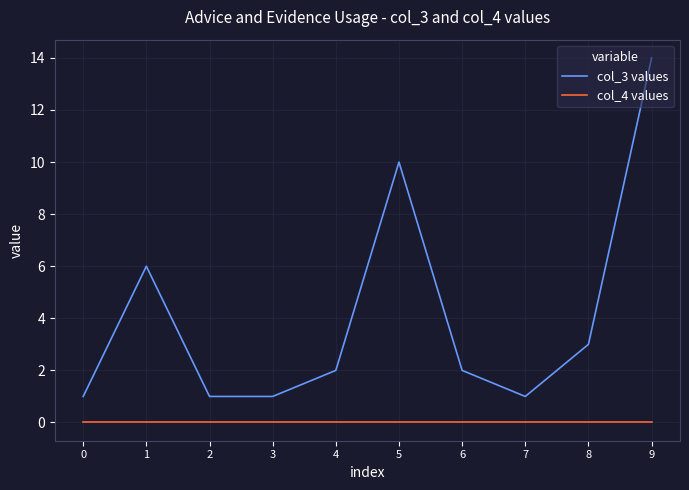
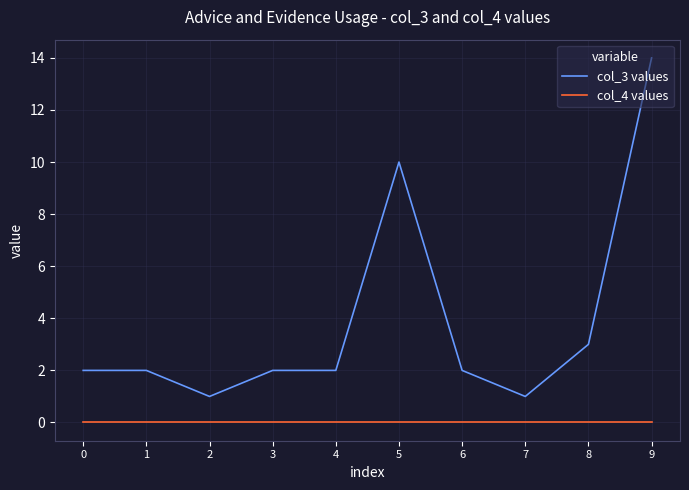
col_3 values, 0: 1 -> 2
col_3 values, 1: 6 -> 2
col_3 values, 3: 1 -> 2
